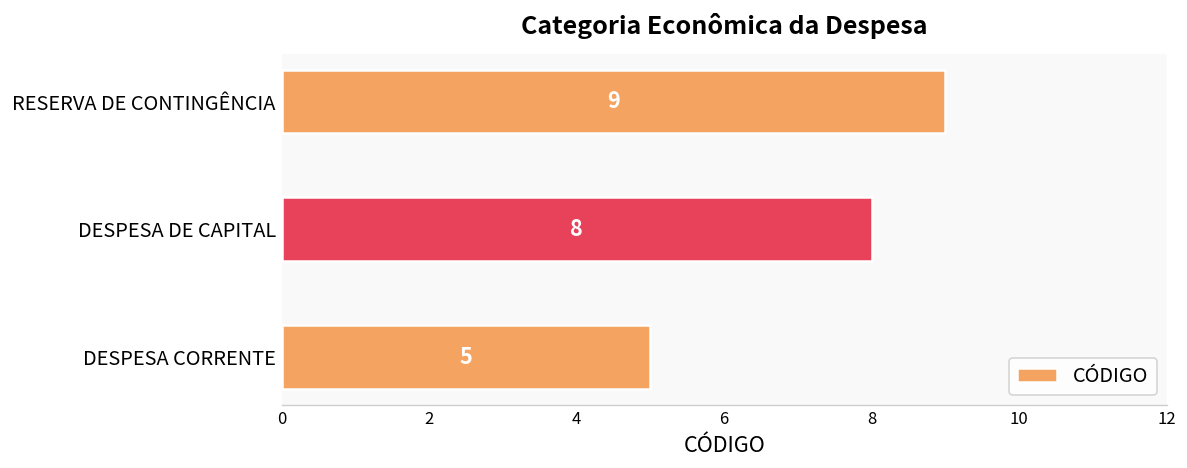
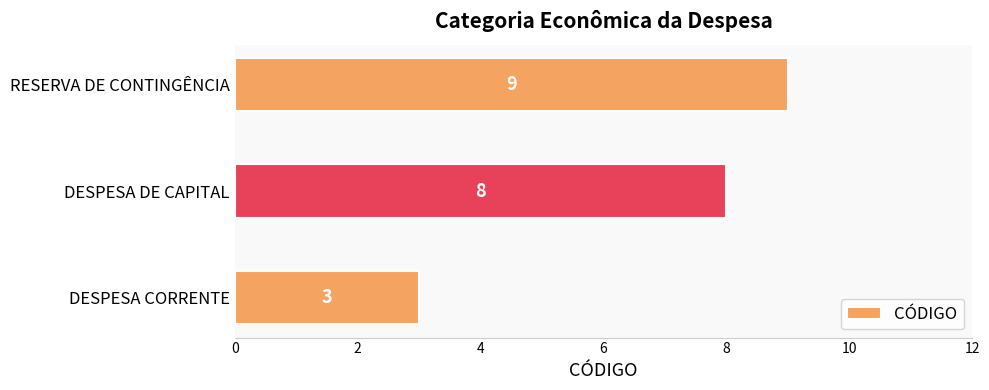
DESPESA CORRENTE: 5 -> 3
